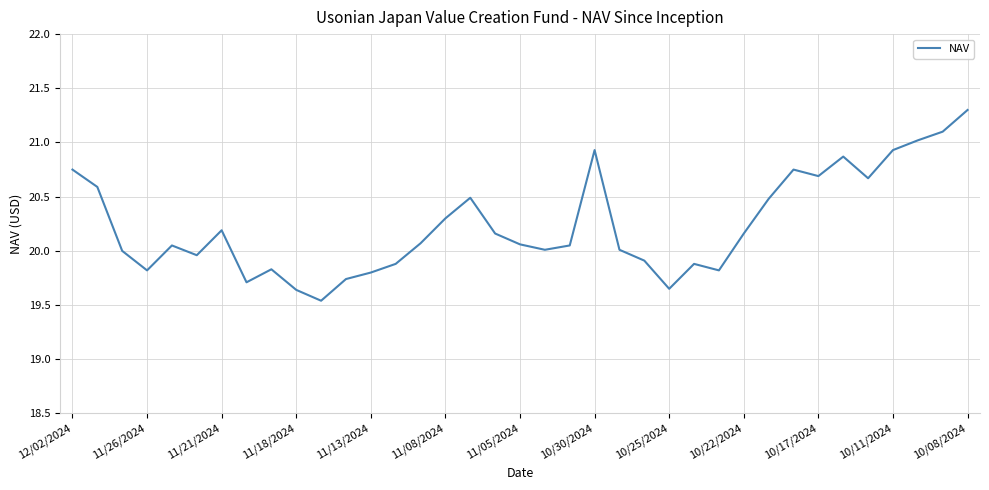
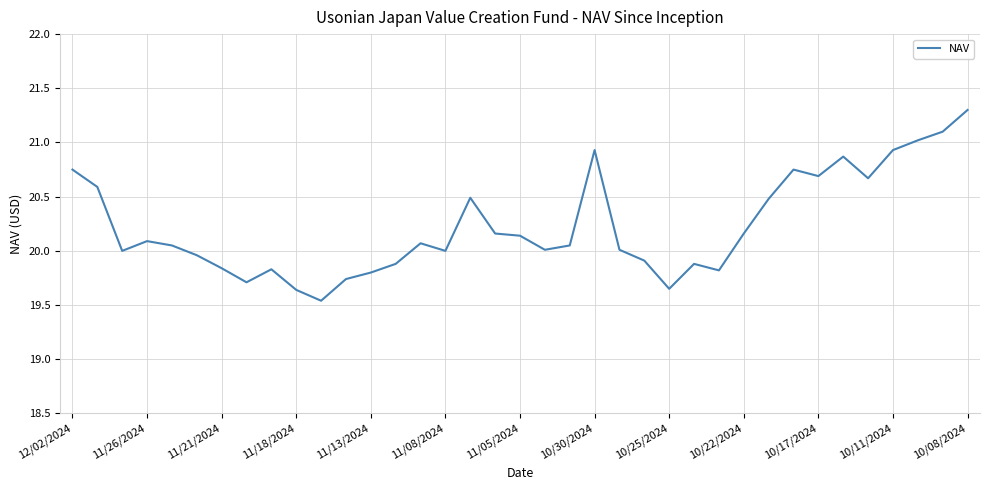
11/26/2024: 19.82 -> 20.09
11/21/2024: 20.19 -> 19.84
11/08/2024: 20.3 -> 20.0
11/05/2024: 20.06 -> 20.14
